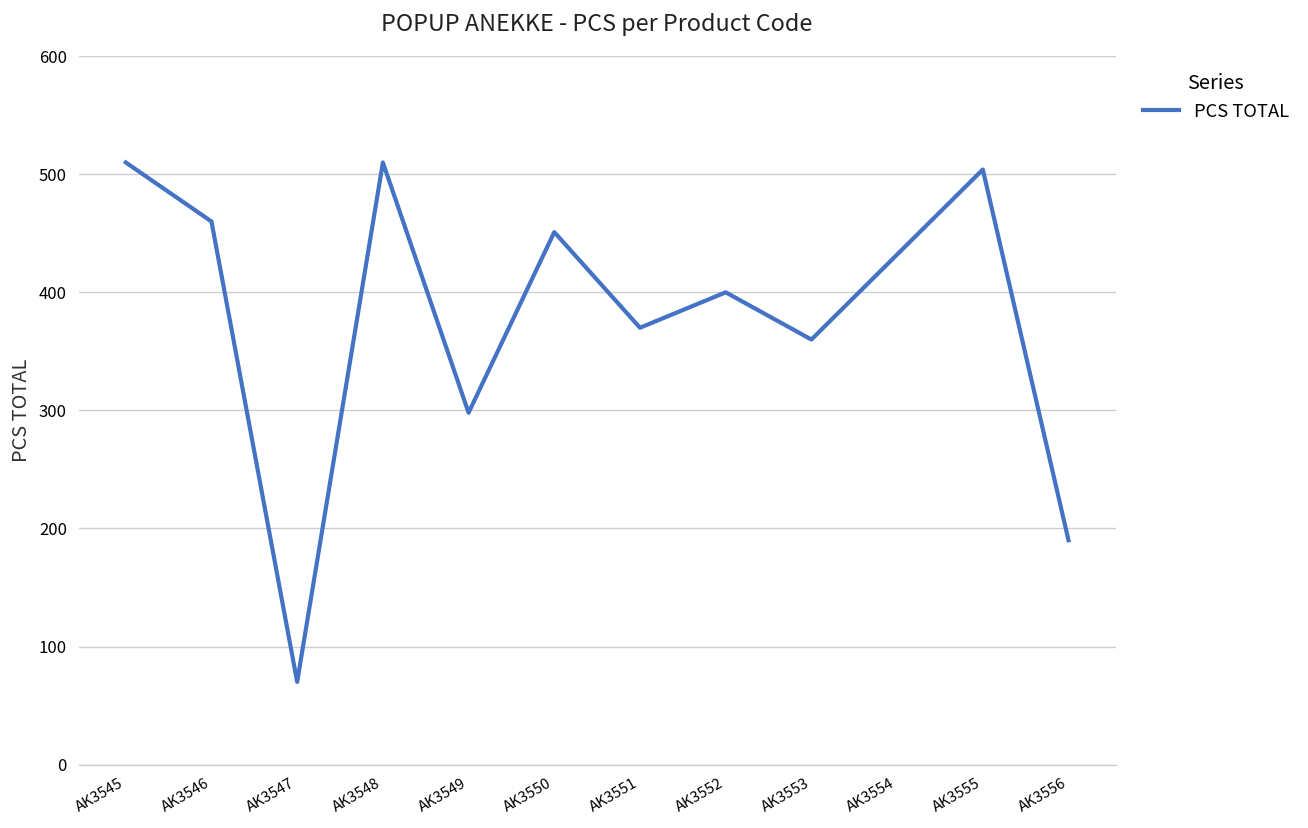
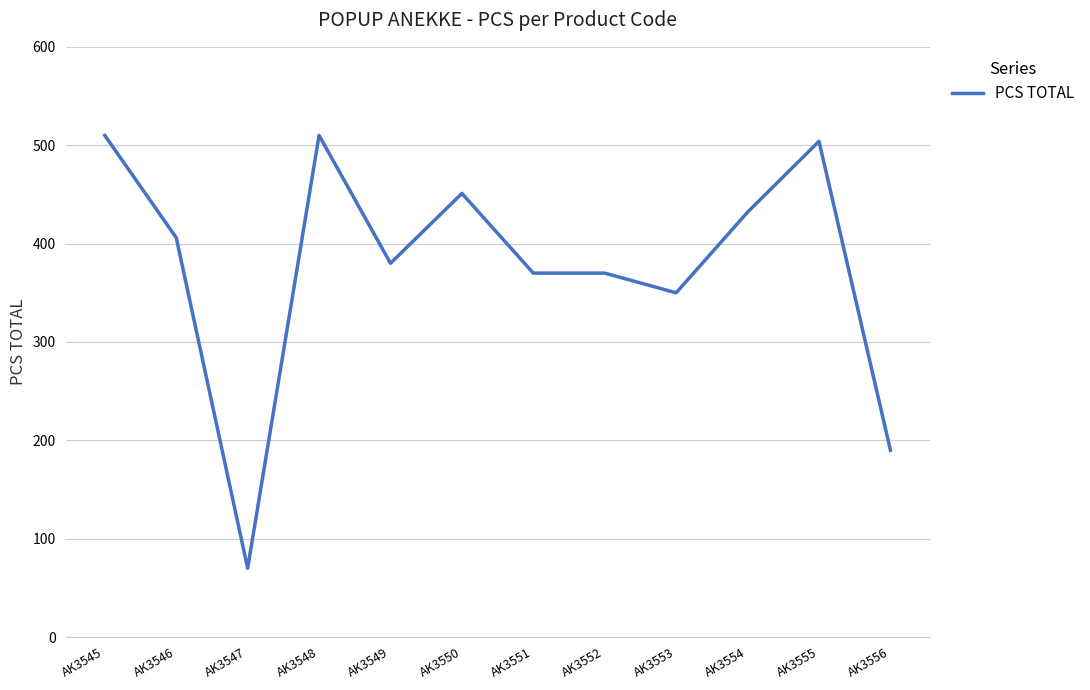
AK3546: 460 -> 410
AK3549: 300 -> 380
AK3552: 400 -> 370
AK3553: 360 -> 350
